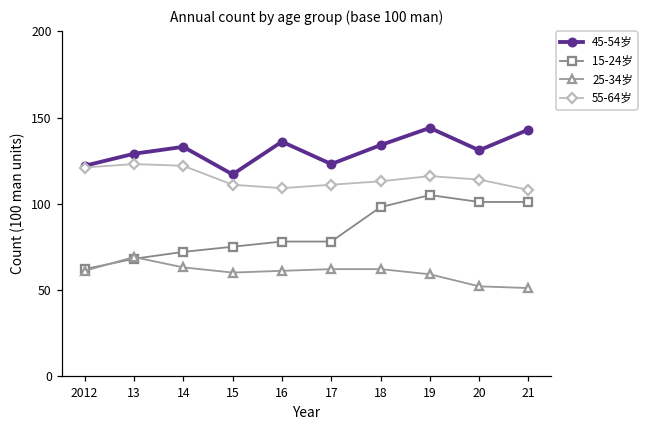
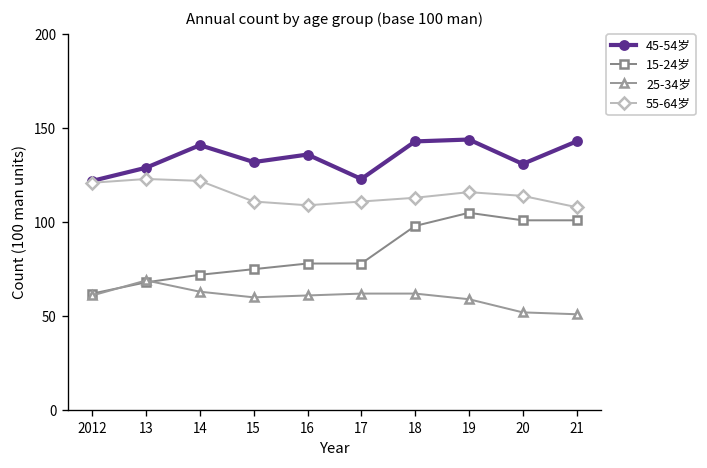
45-54岁, 14: 133 -> 141
45-54岁, 15: 117 -> 132
45-54岁, 18: 134 -> 143
